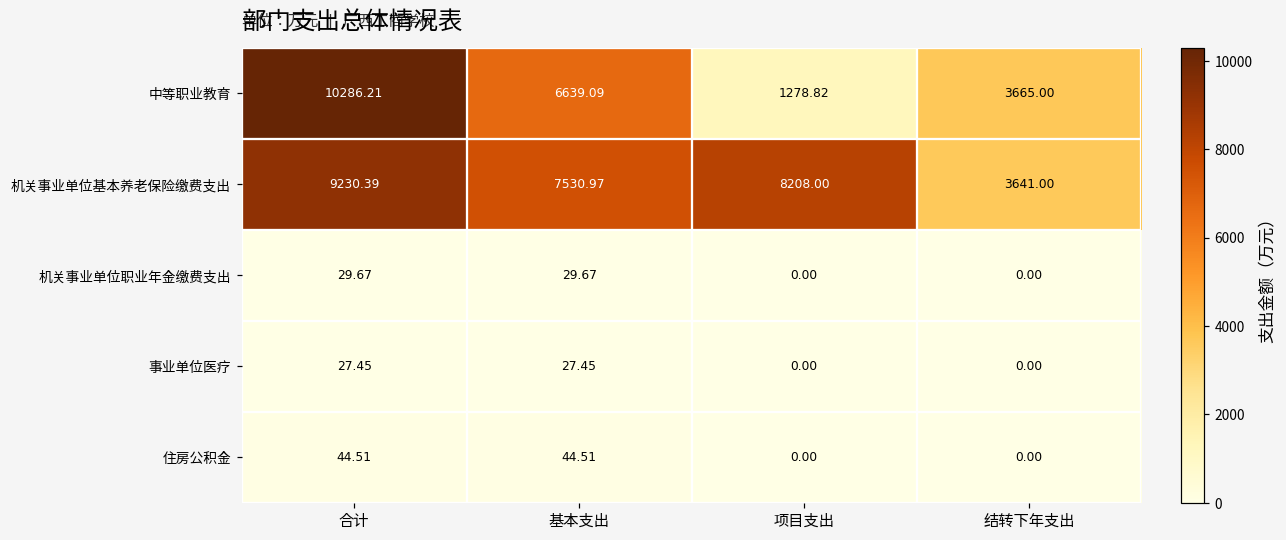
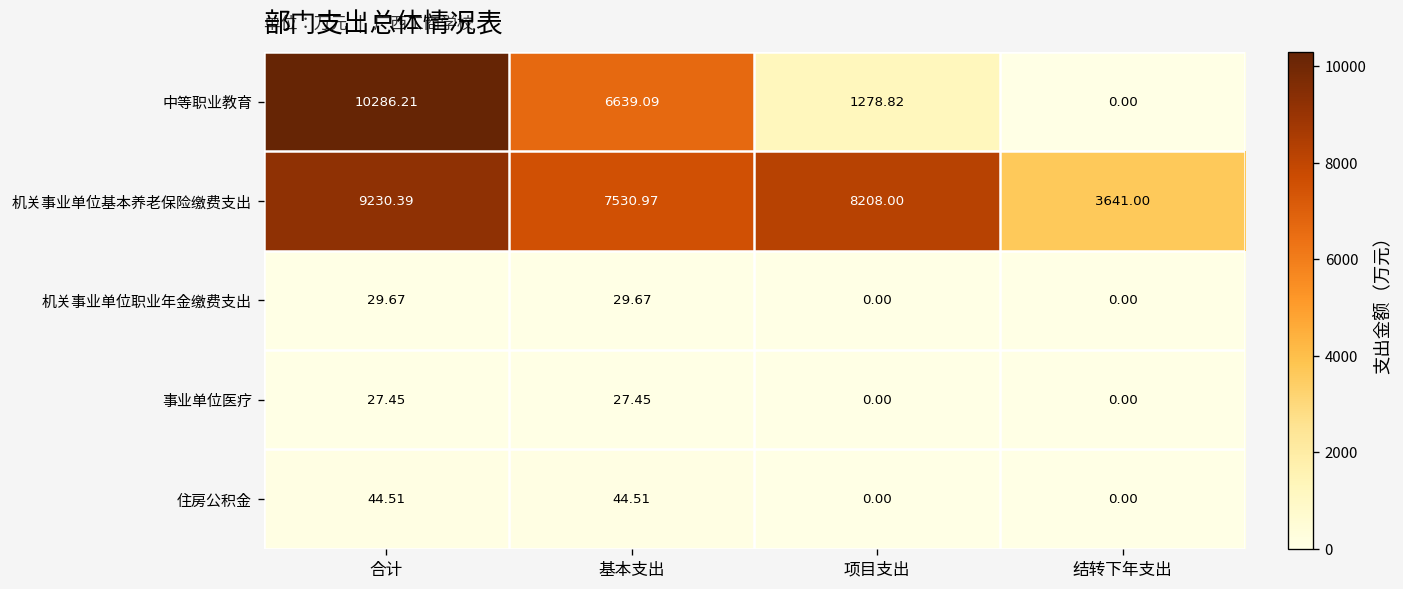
中等职业教育, 结转下年支出: 3665.00 -> 0.00
